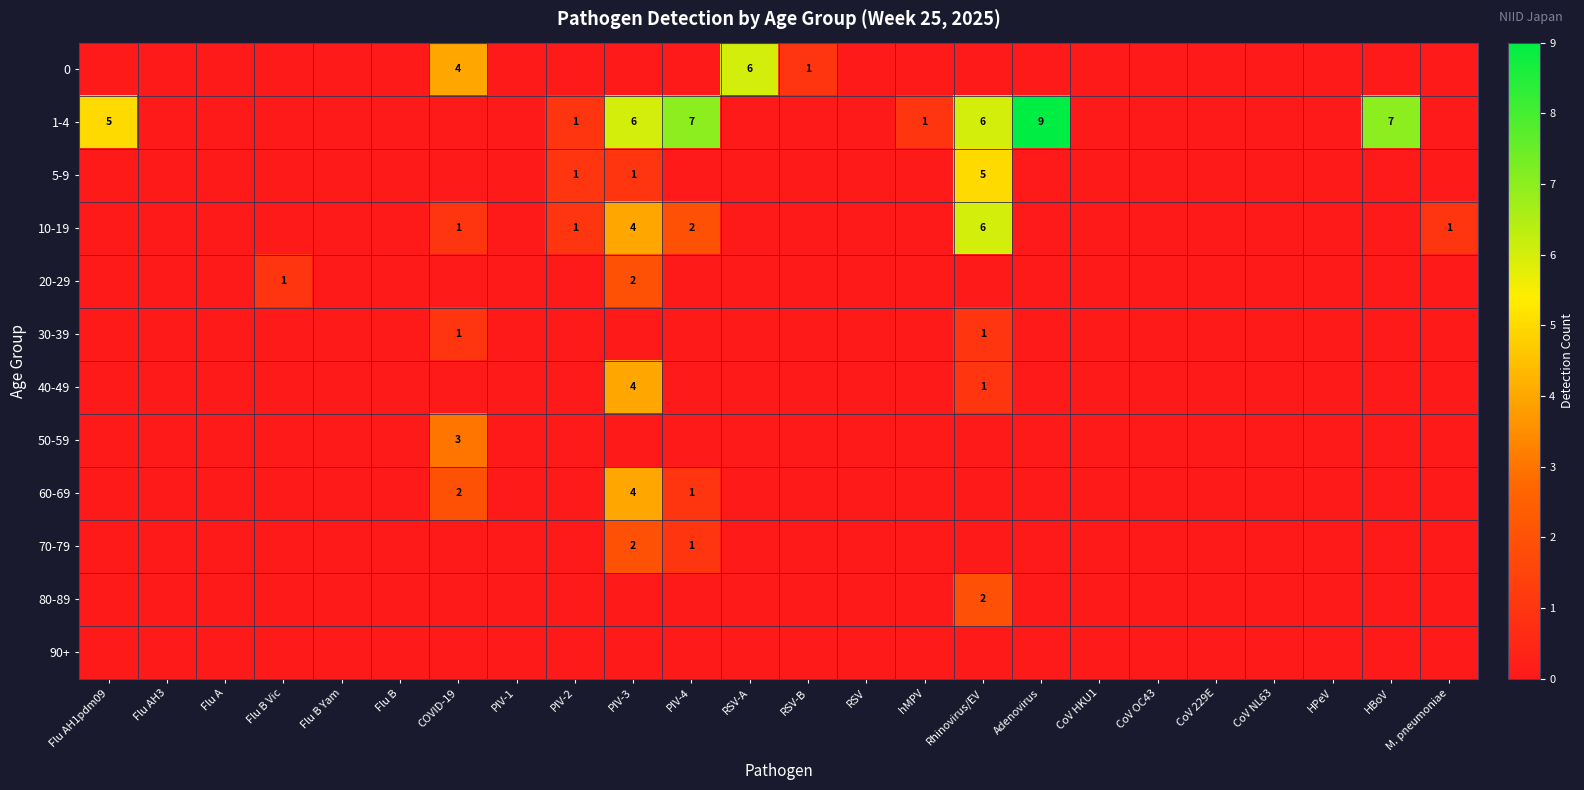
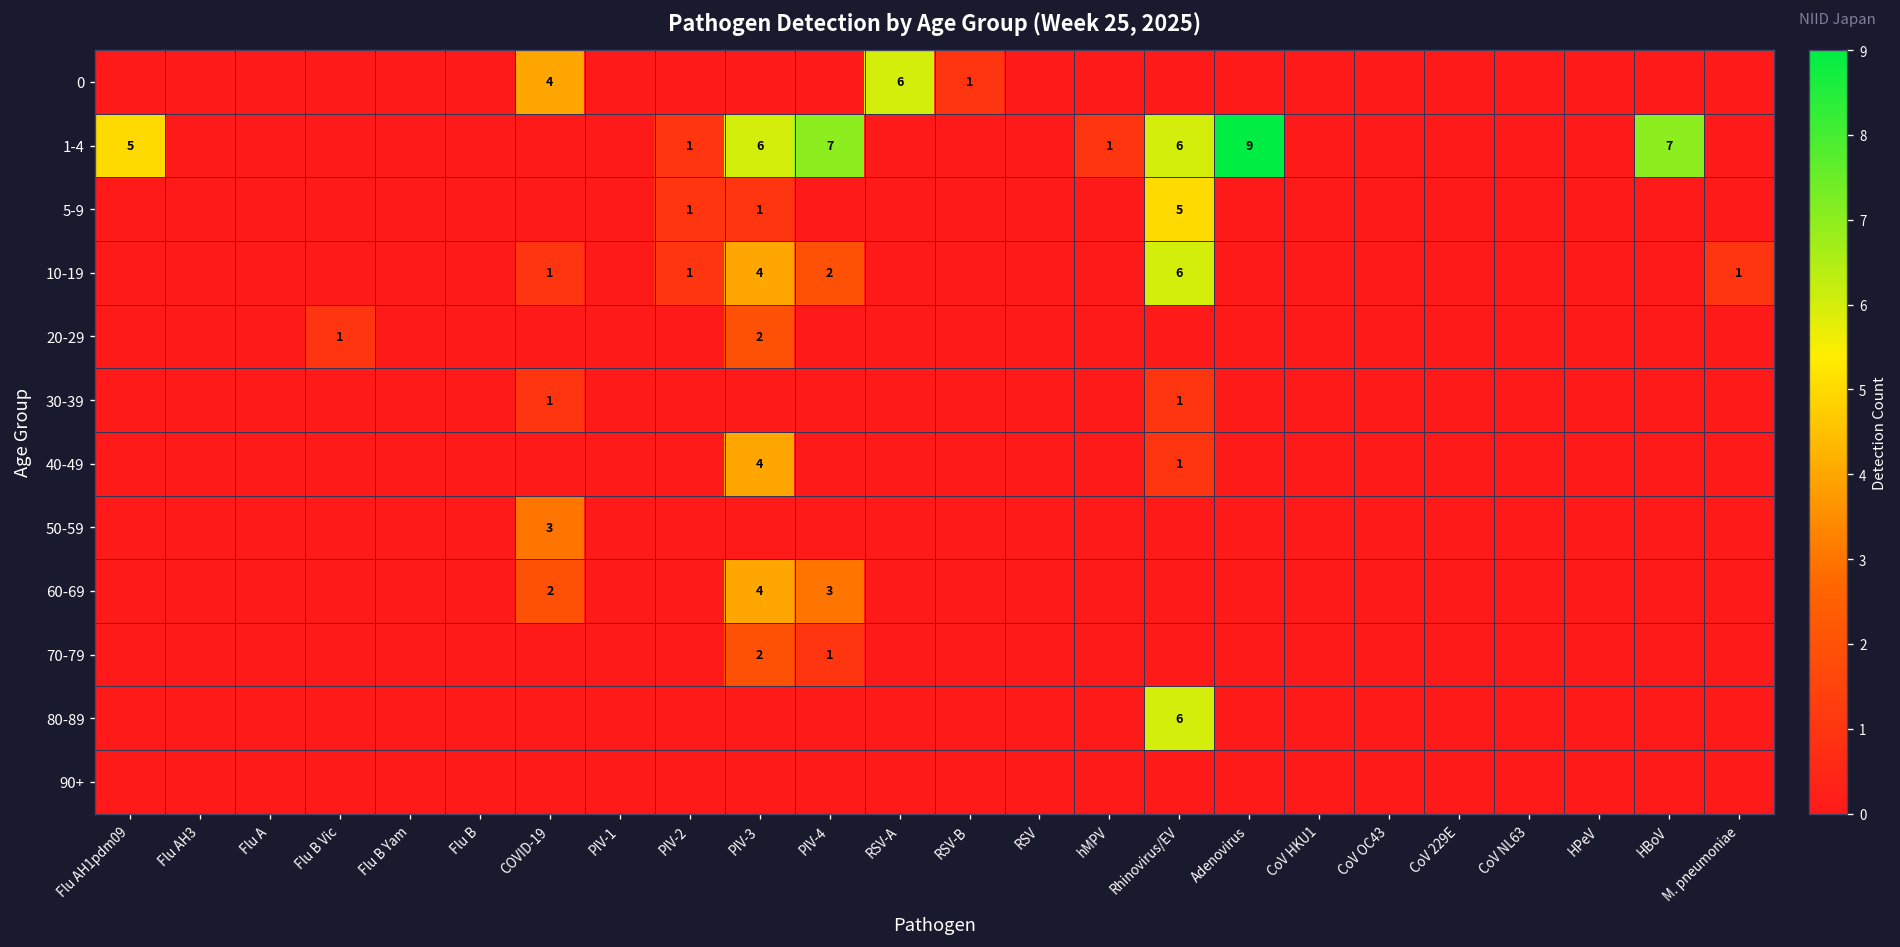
60-69, PIV-4: 1 -> 3
80-89, Rhinovirus/EV: 2 -> 6
